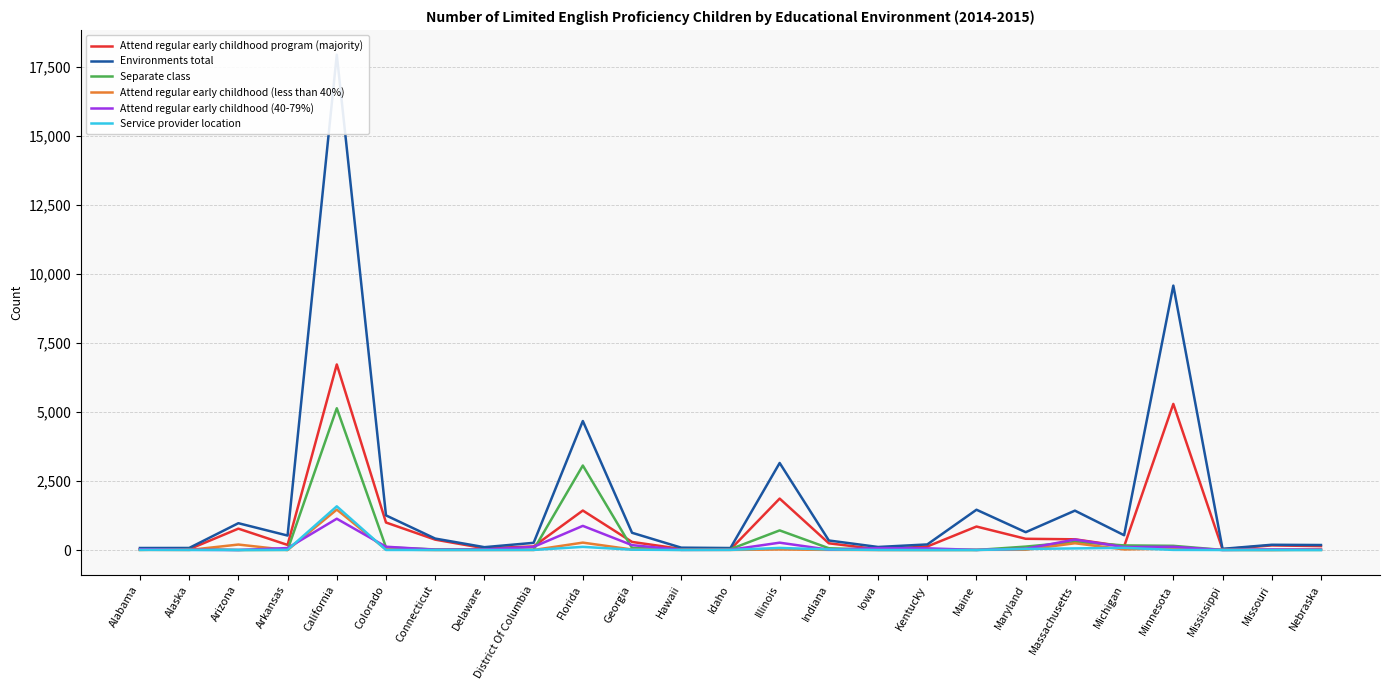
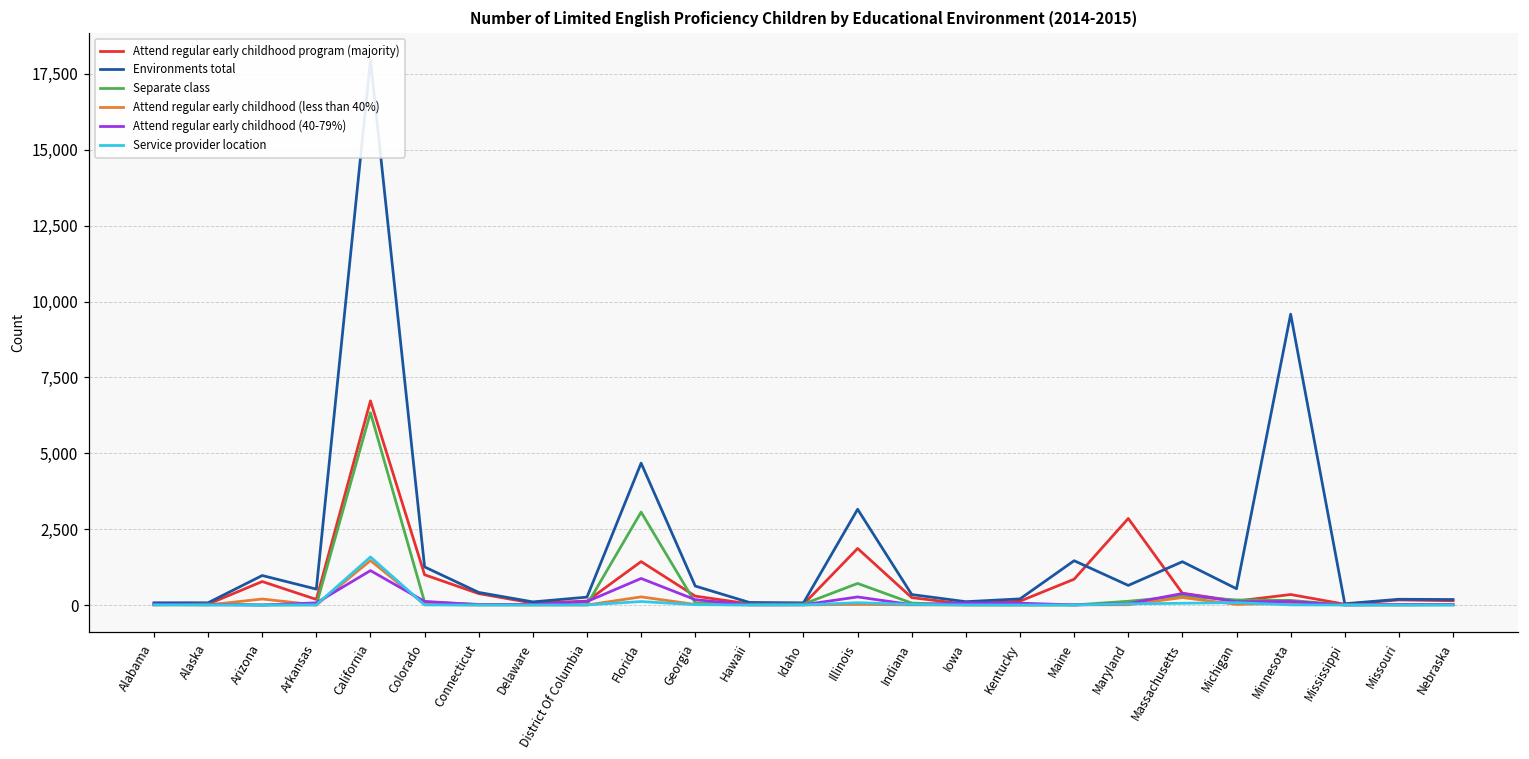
Separate class, California: 5,100 -> 6,300
Attend regular early childhood program (majority), Maryland: 400 -> 2,900
Attend regular early childhood program (majority), Minnesota: 5,300 -> 300
